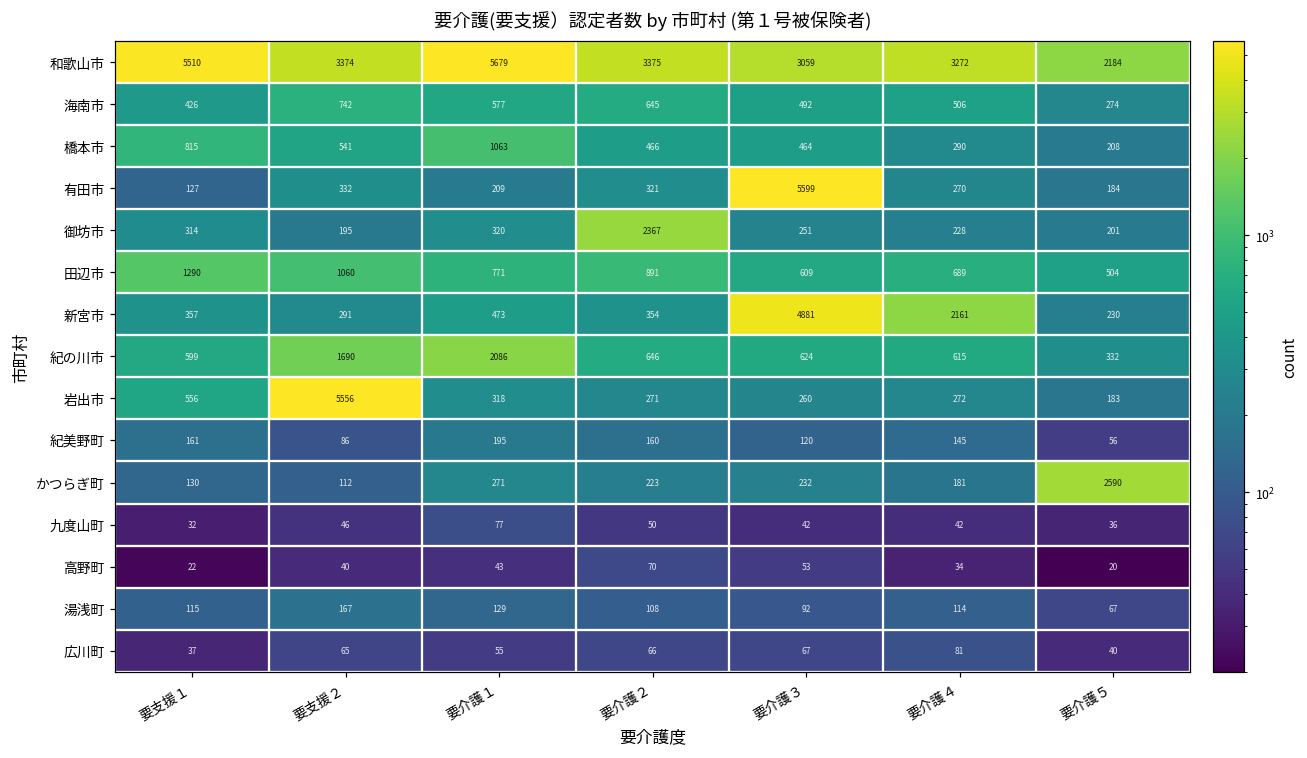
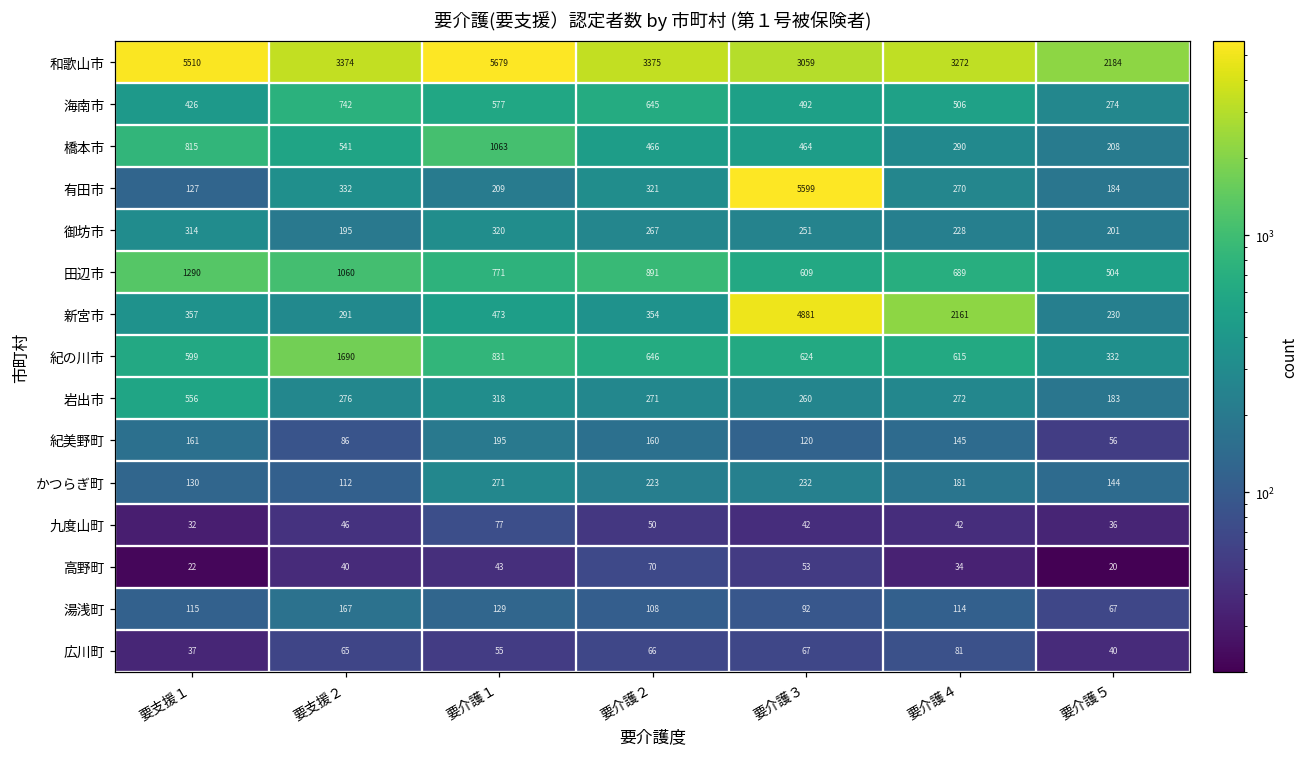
御坊市, 要介護２: 2367 -> 267
紀の川市, 要介護１: 2086 -> 831
岩出市, 要支援２: 5556 -> 276
かつらぎ町, 要介護５: 2590 -> 144
